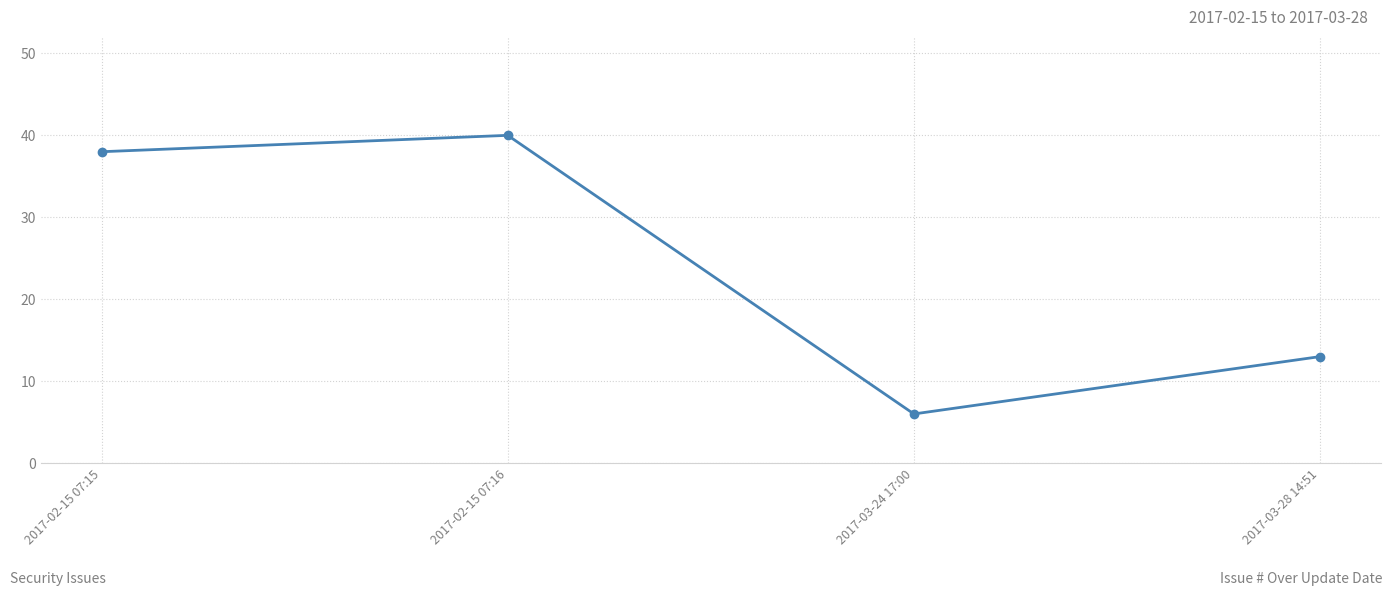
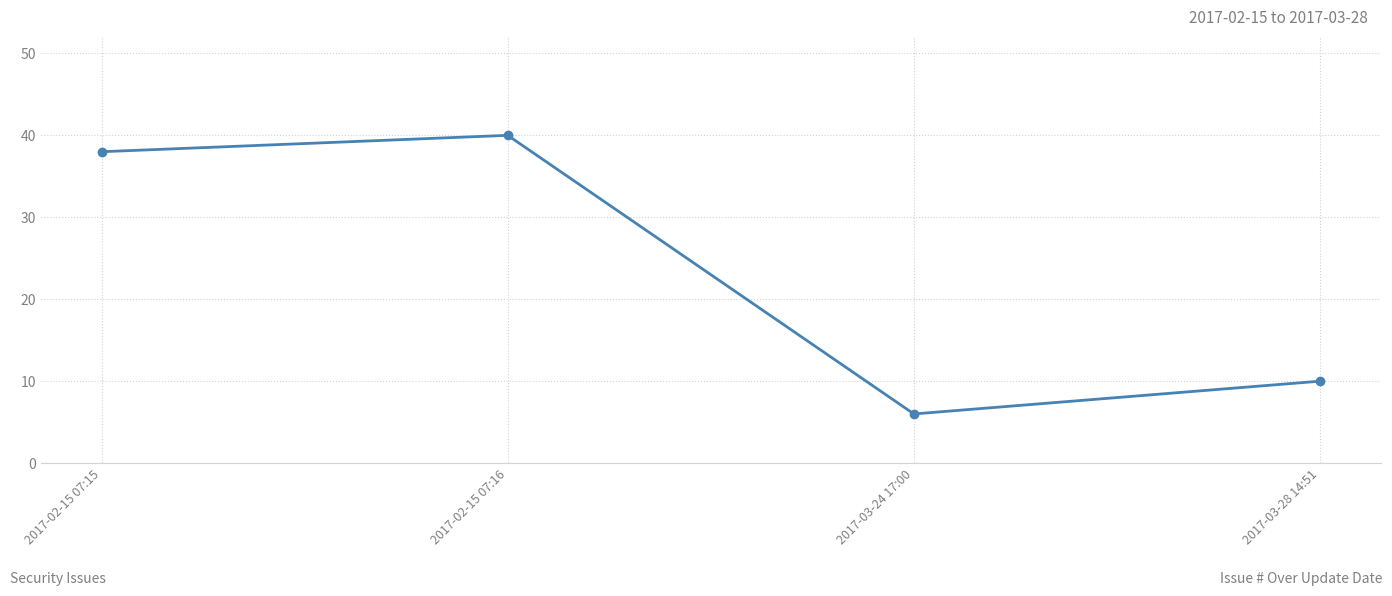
2017-03-28 14:51: 13 -> 10
